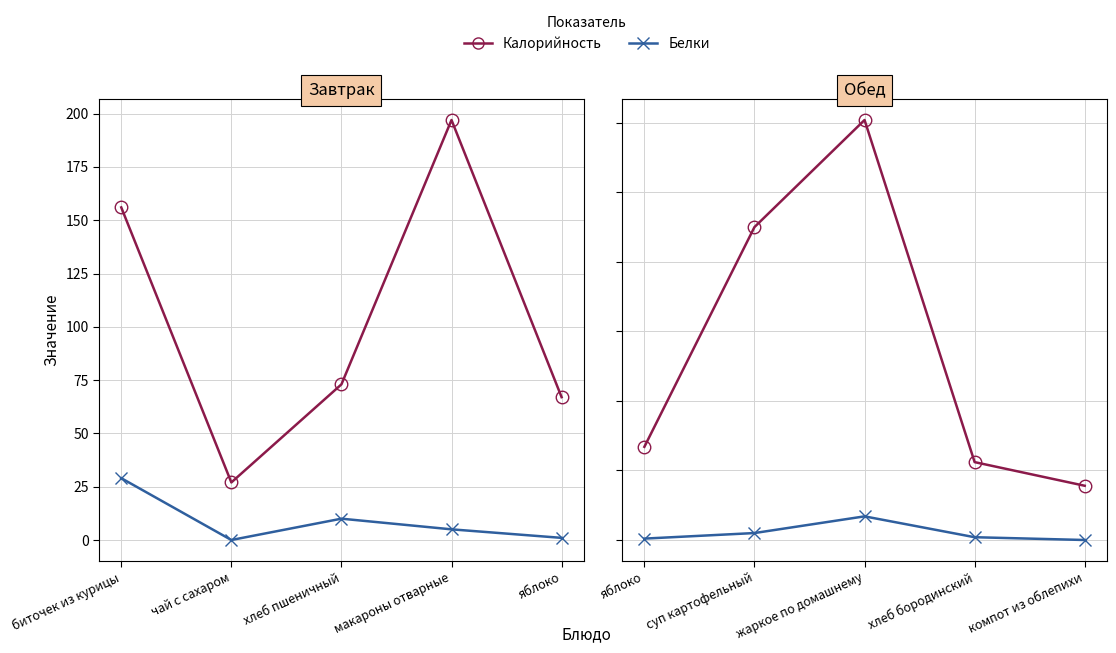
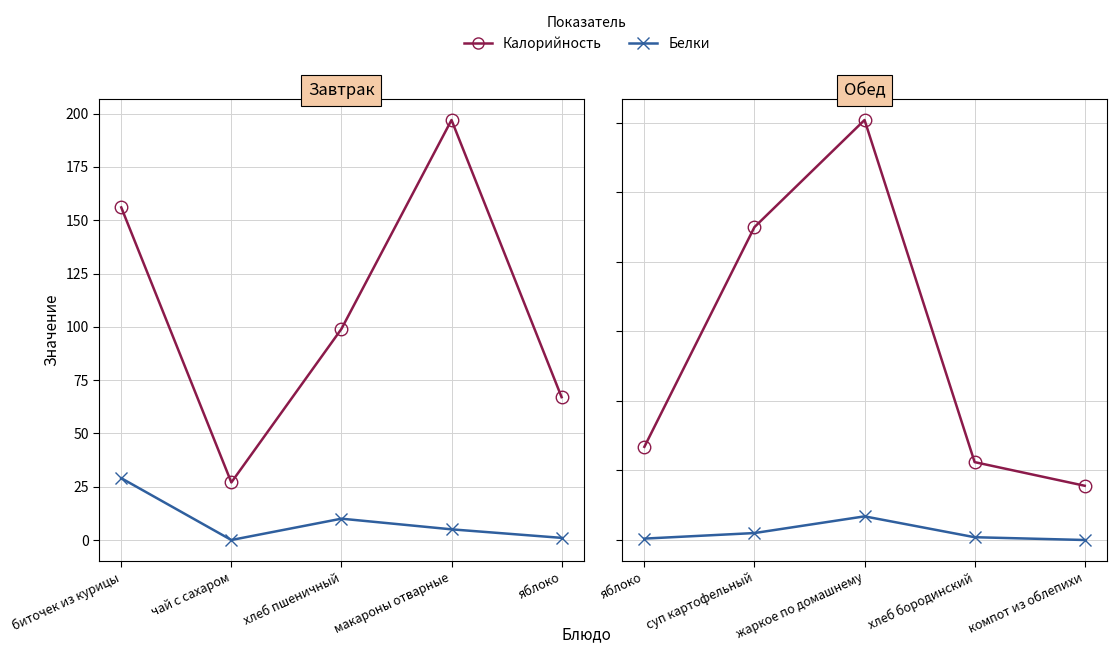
Завтрак, Калорийность, хлеб пшеничный: 73 -> 99
